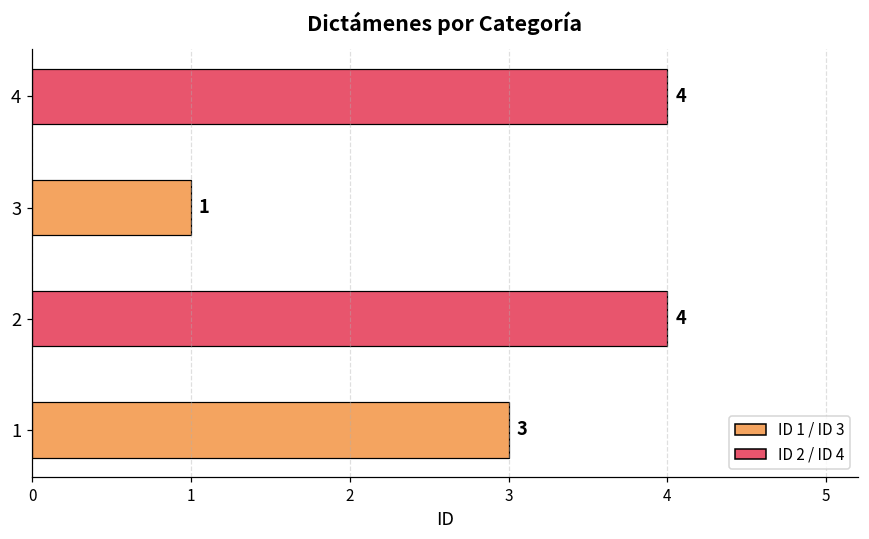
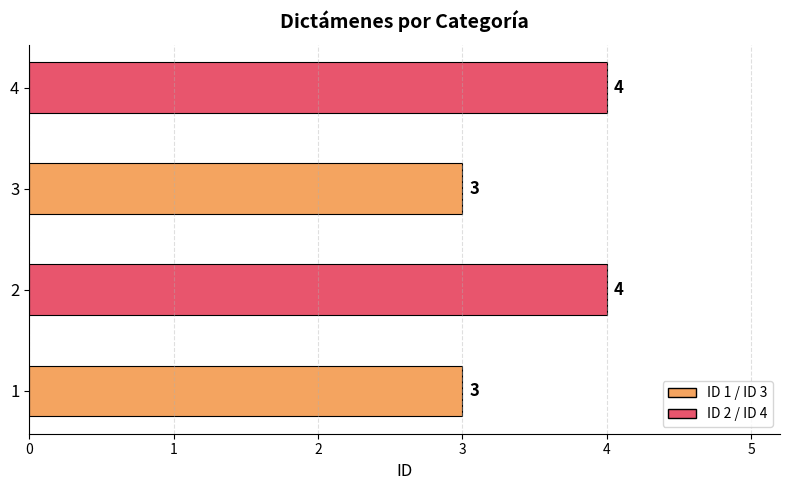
3: 1 -> 3
